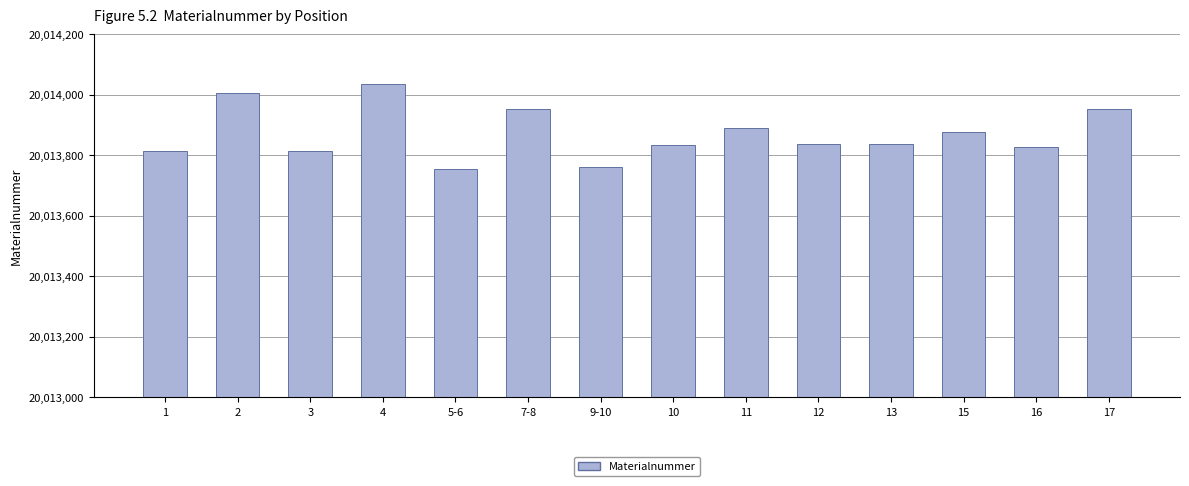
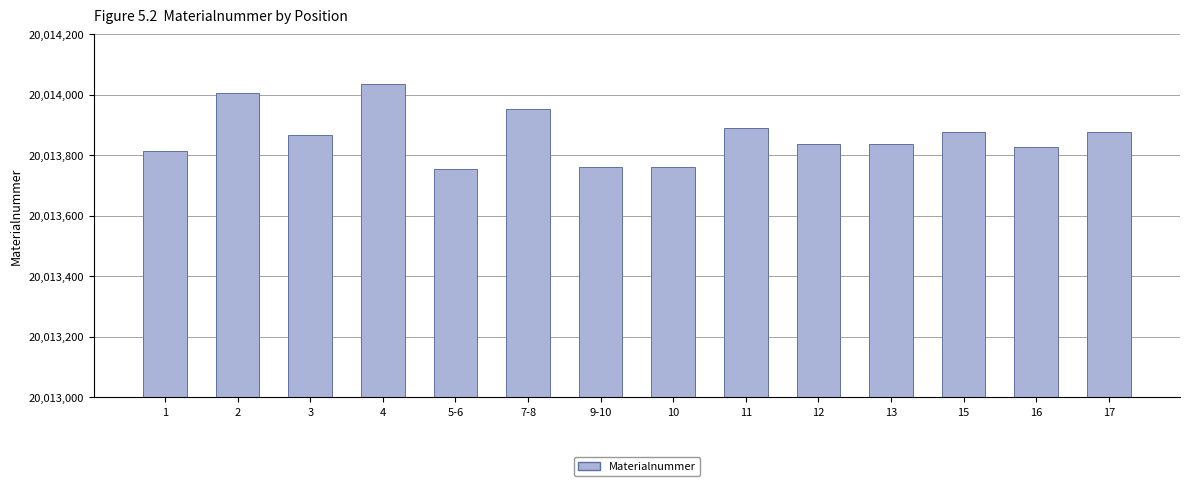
3: 20,013,820 -> 20,013,870
10: 20,013,830 -> 20,013,760
17: 20,013,950 -> 20,013,880
